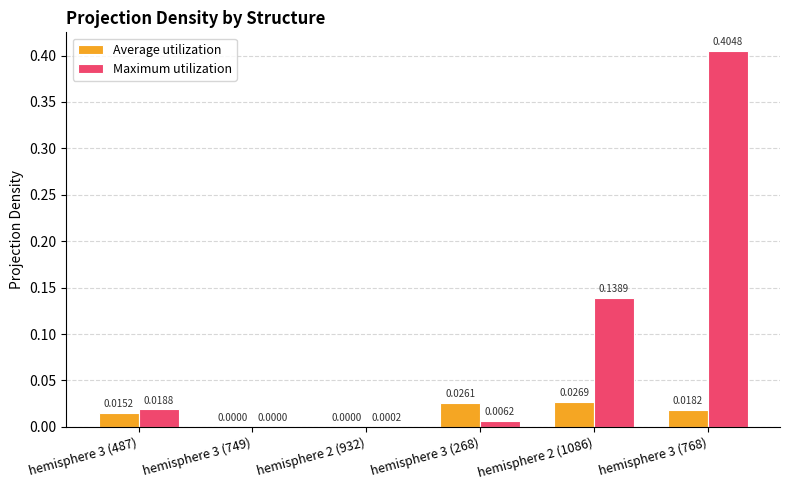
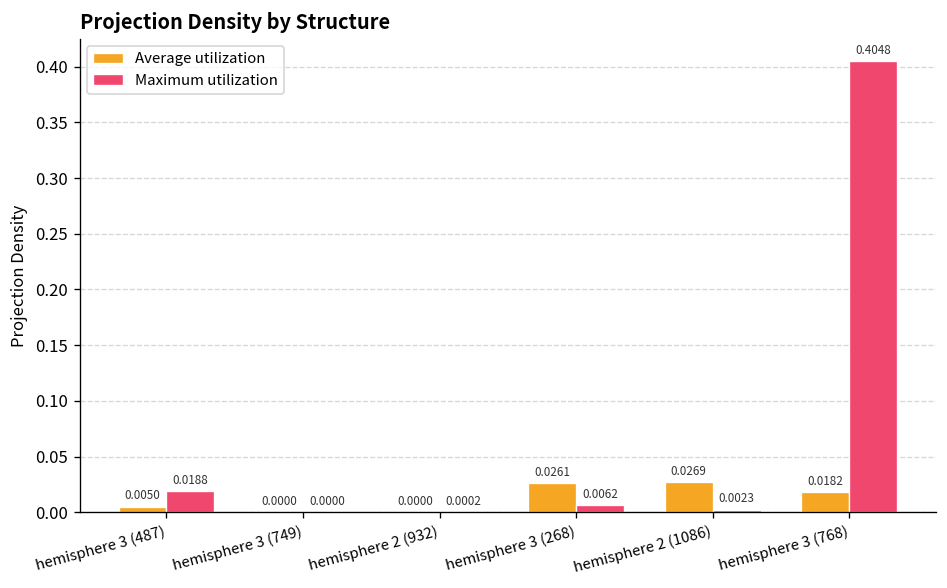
Average utilization, hemisphere 3 (487): 0.0152 -> 0.0050
Maximum utilization, hemisphere 2 (1086): 0.1389 -> 0.0023
